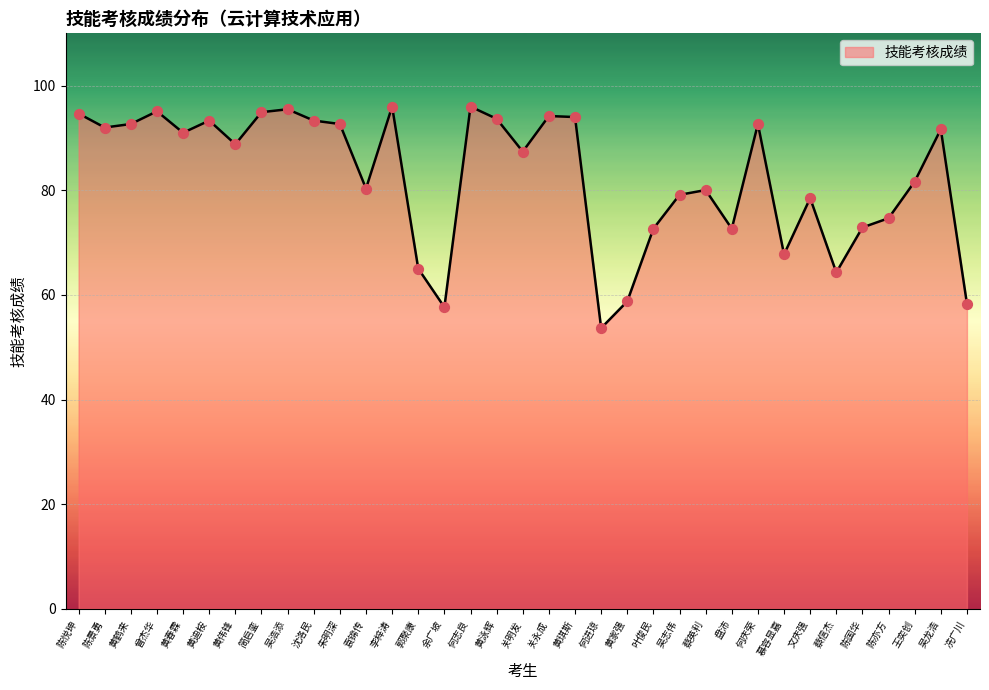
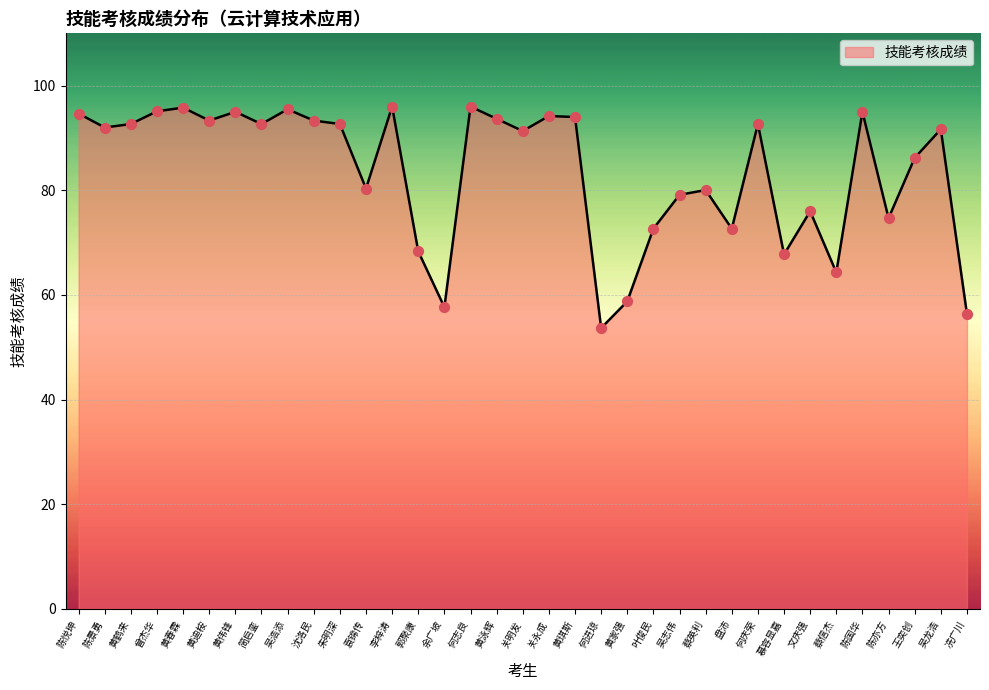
黄春霖: 91 -> 96
黄伟锋: 89 -> 95
简启銮: 95 -> 93
郭聚康: 65 -> 68
关明发: 87 -> 91
文庆强: 79 -> 76
陈国华: 73 -> 95
王奕创: 82 -> 86
冼广川: 58 -> 56
